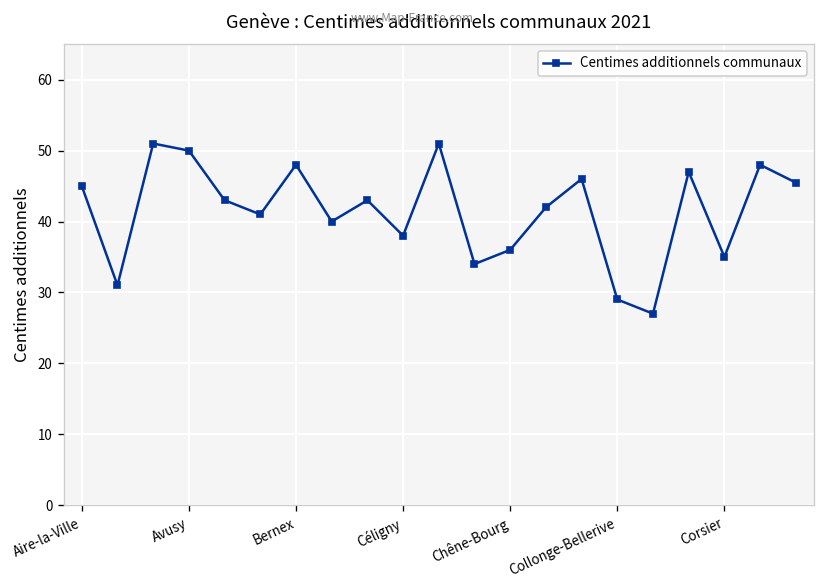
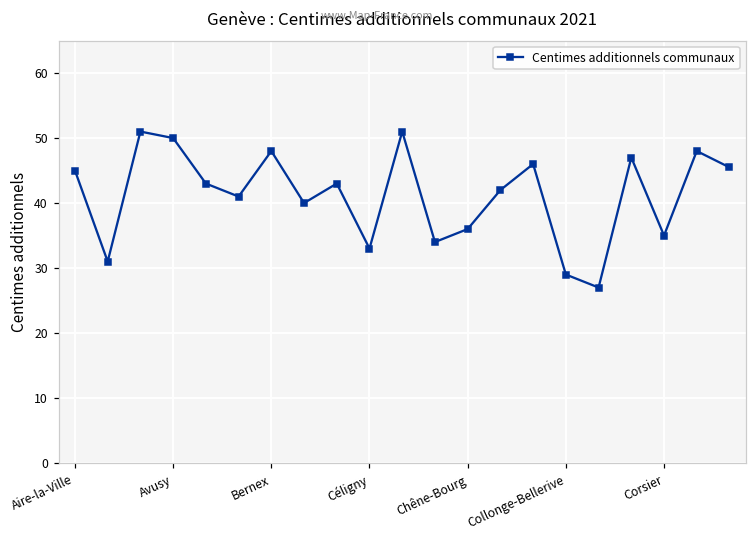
Céligny: 38 -> 33
